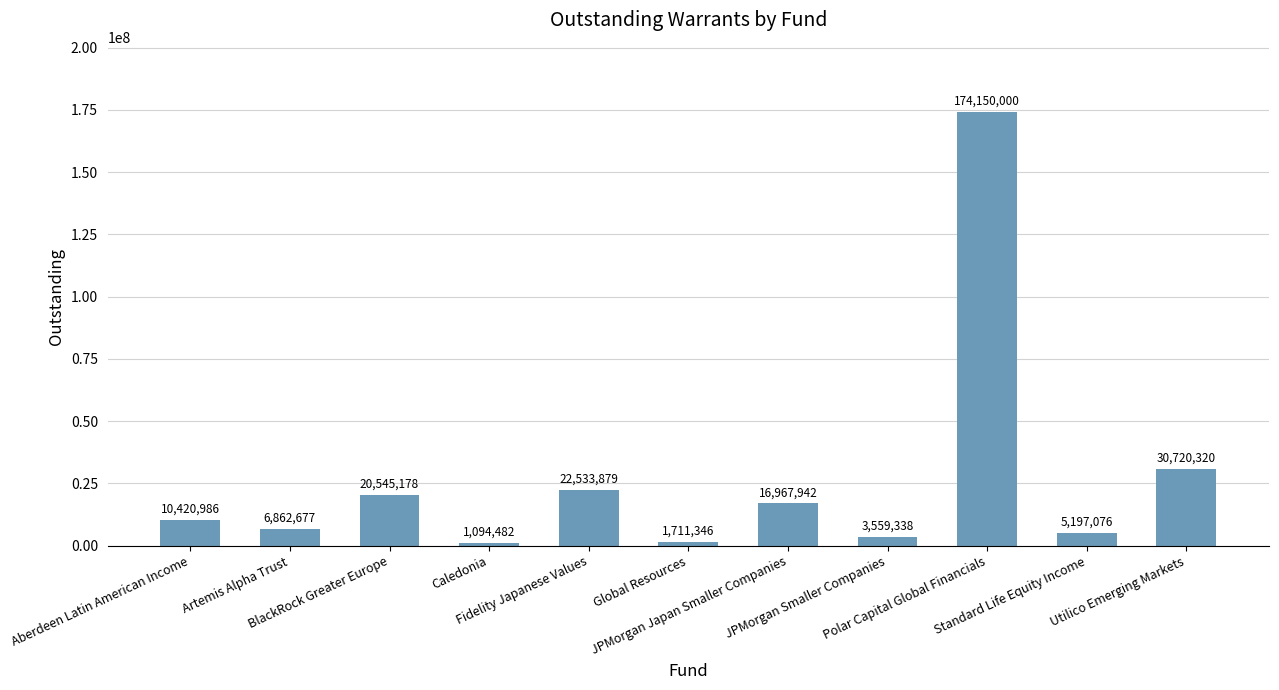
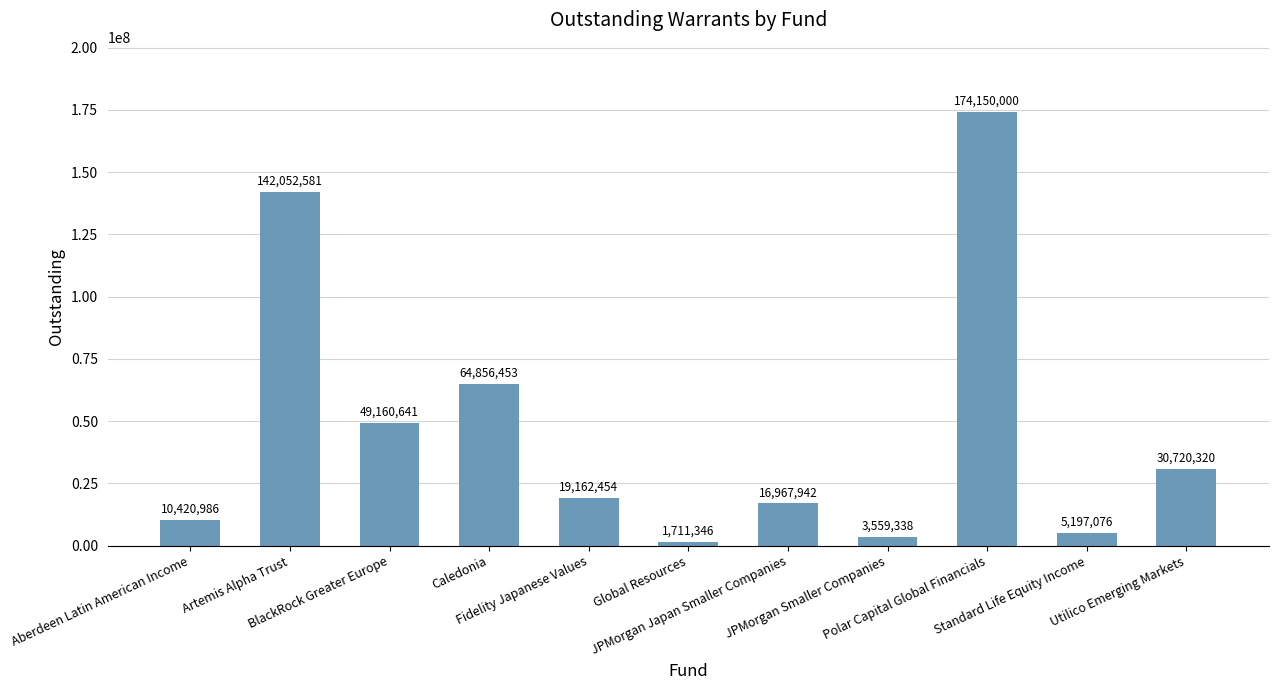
Artemis Alpha Trust: 6,862,677 -> 142,052,581
BlackRock Greater Europe: 20,545,178 -> 49,160,641
Caledonia: 1,094,482 -> 64,856,453
Fidelity Japanese Values: 22,533,879 -> 19,162,454
